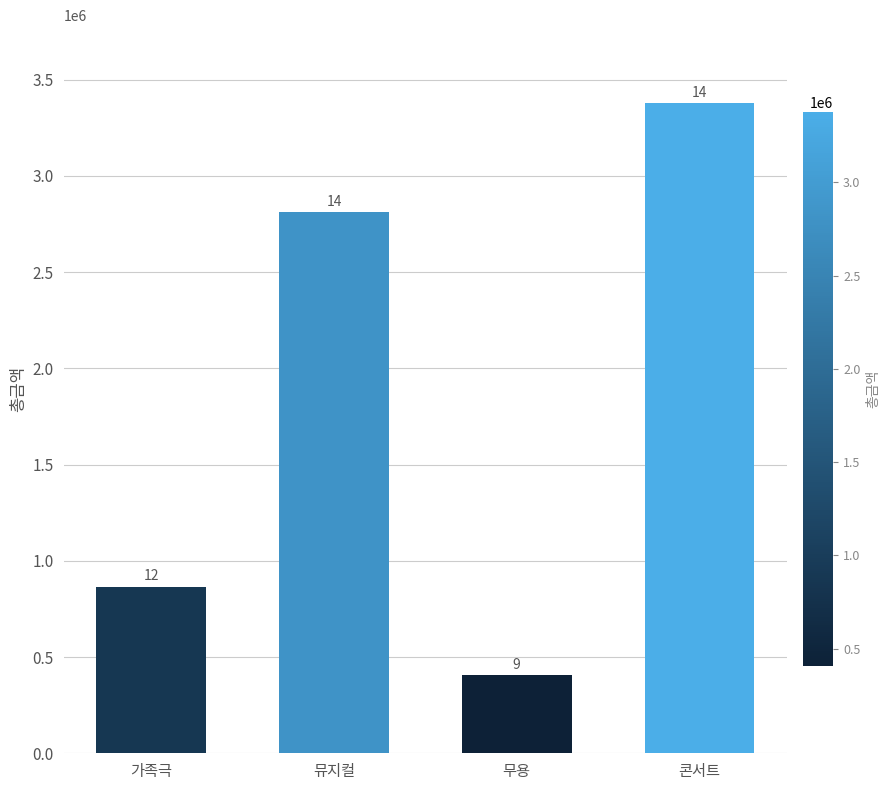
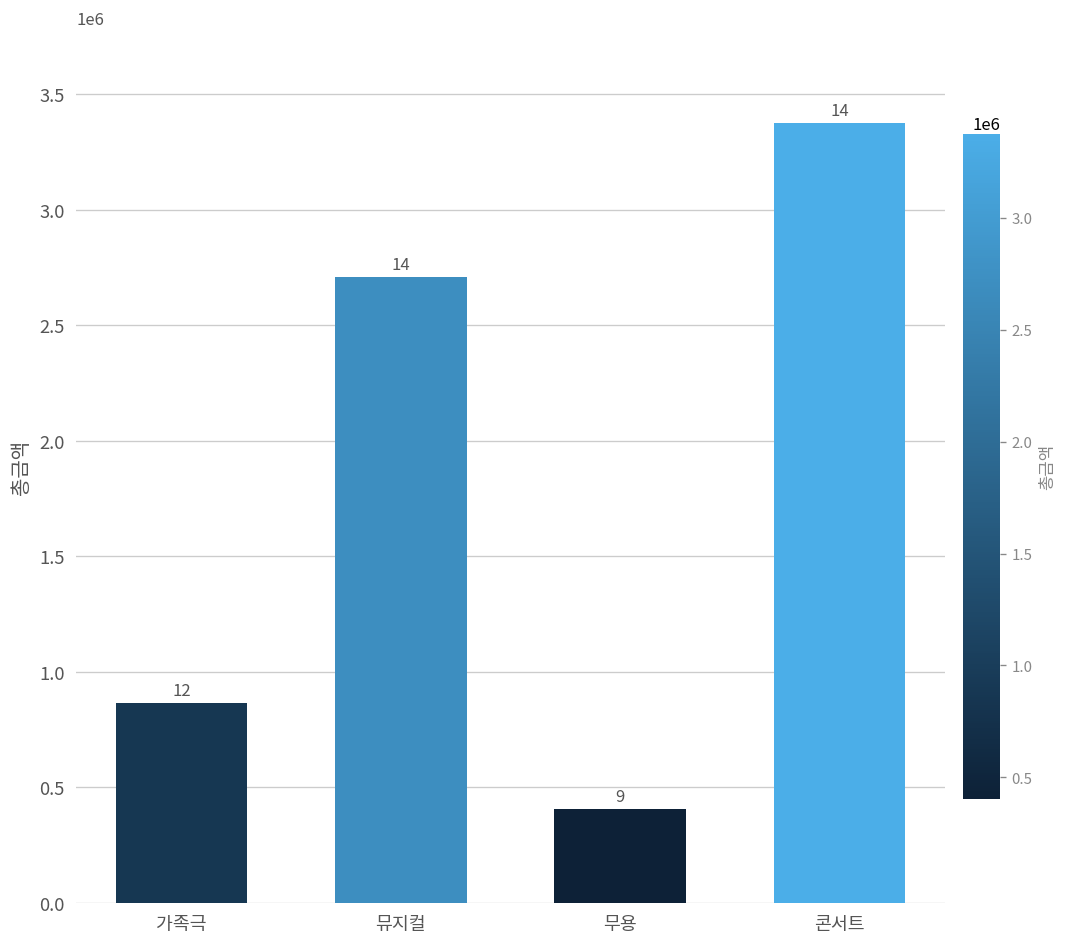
뮤지컬: 2810000 -> 2710000
